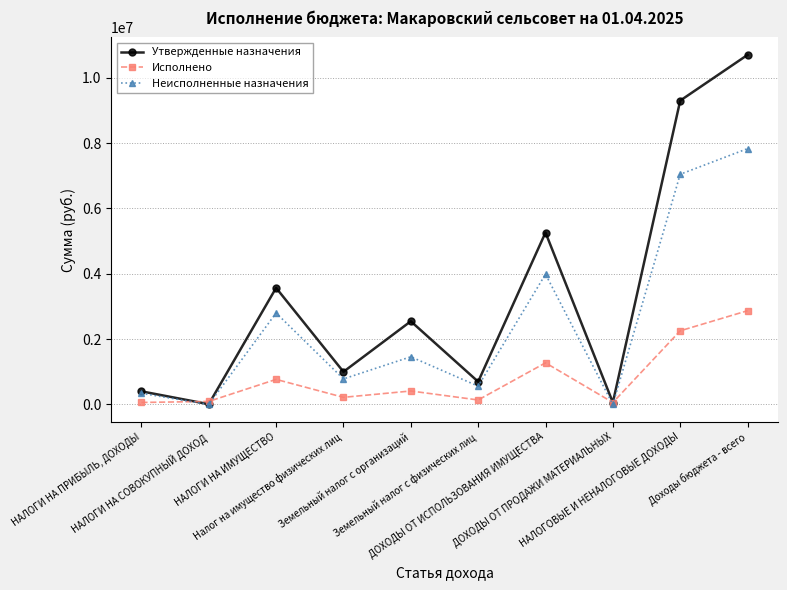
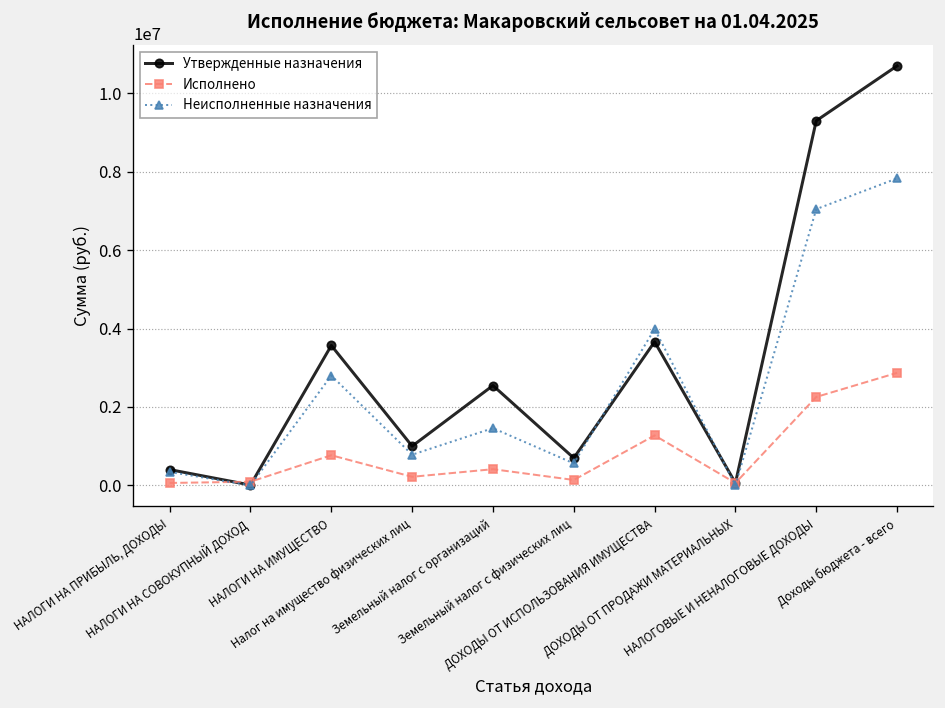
Утвержденные назначения, ДОХОДЫ ОТ ИСПОЛЬЗОВАНИЯ ИМУЩЕСТВА: 5300000 -> 3700000
